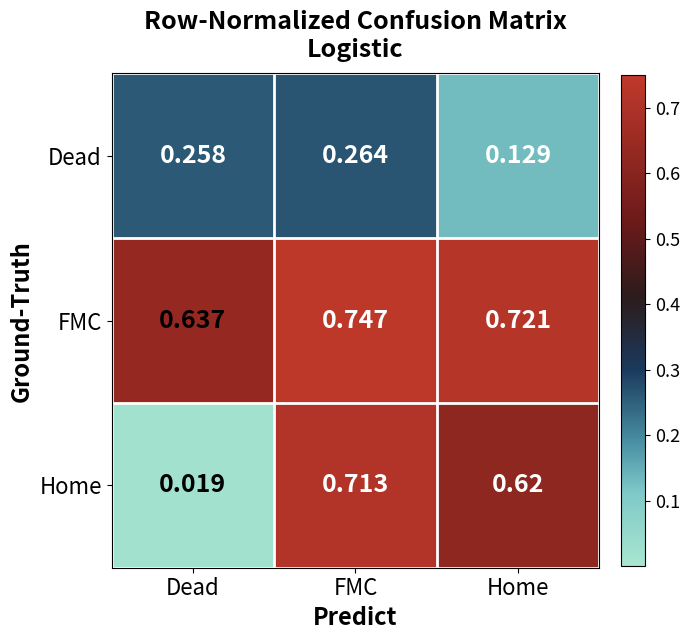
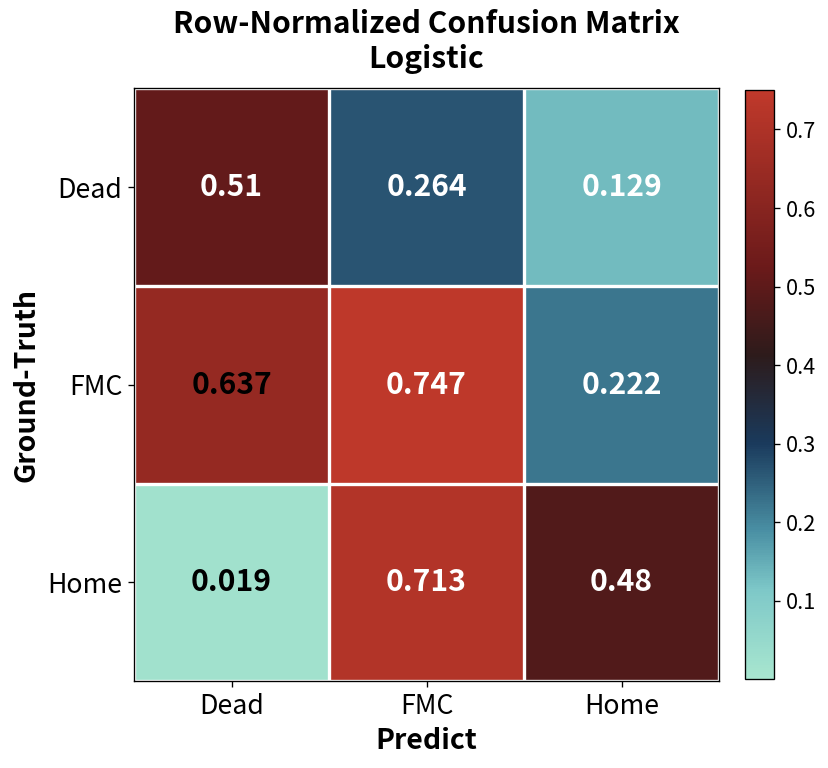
Dead, Dead: 0.258 -> 0.51
FMC, Home: 0.721 -> 0.222
Home, Home: 0.62 -> 0.48
